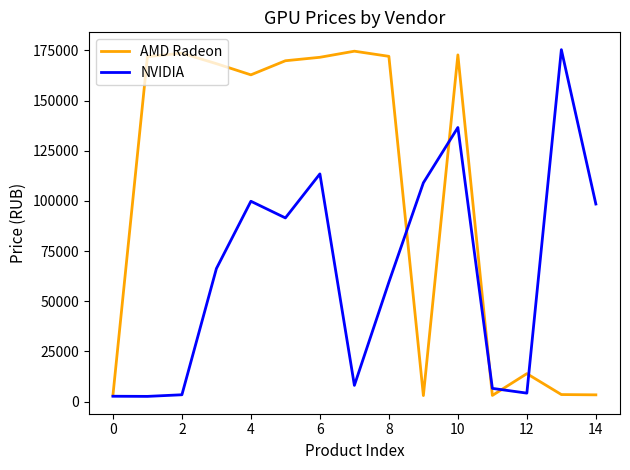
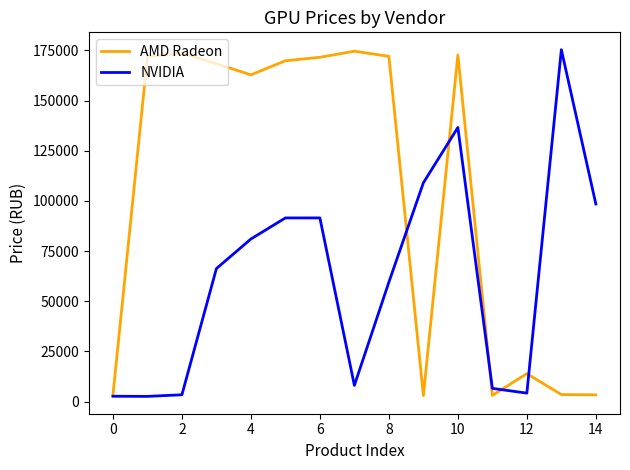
NVIDIA, 4: 100000 -> 81000
NVIDIA, 6: 113000 -> 92000
